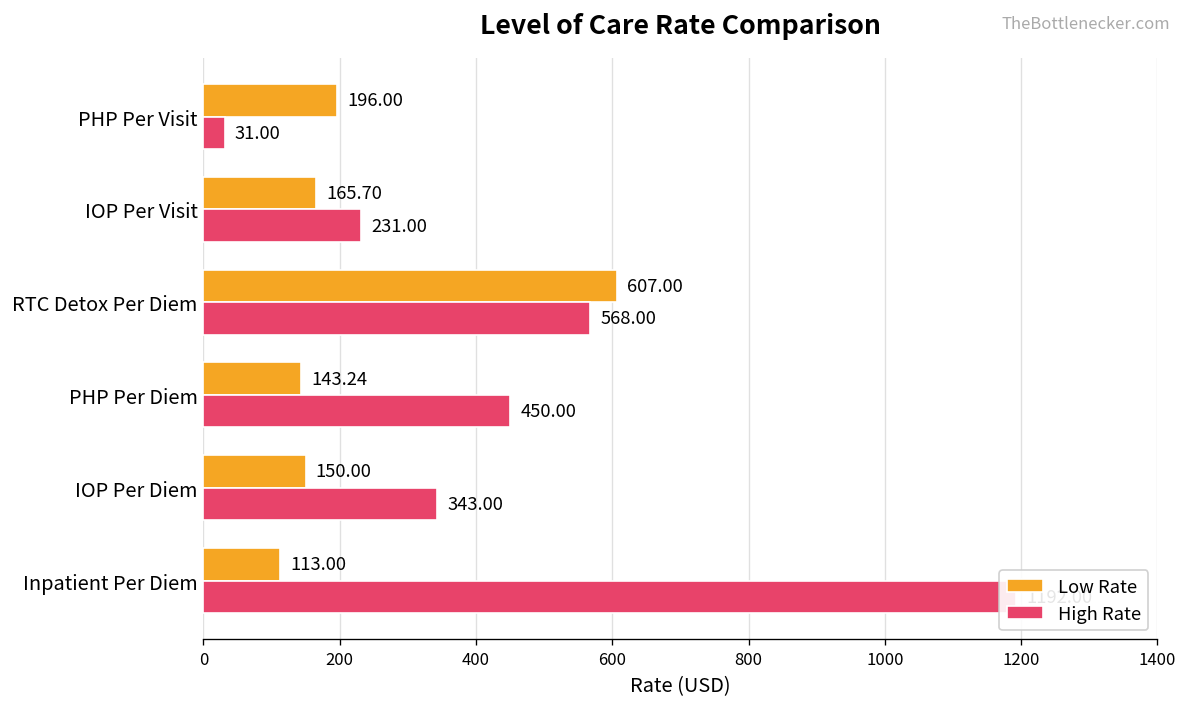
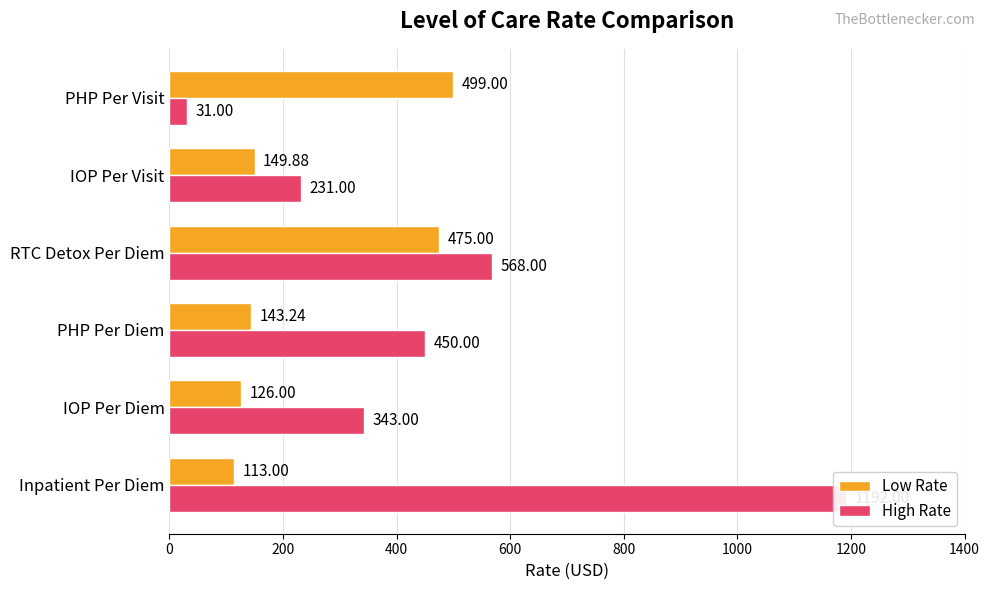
Low Rate, PHP Per Visit: 196.00 -> 499.00
Low Rate, IOP Per Visit: 165.70 -> 149.88
Low Rate, RTC Detox Per Diem: 607.00 -> 475.00
Low Rate, IOP Per Diem: 150.00 -> 126.00
